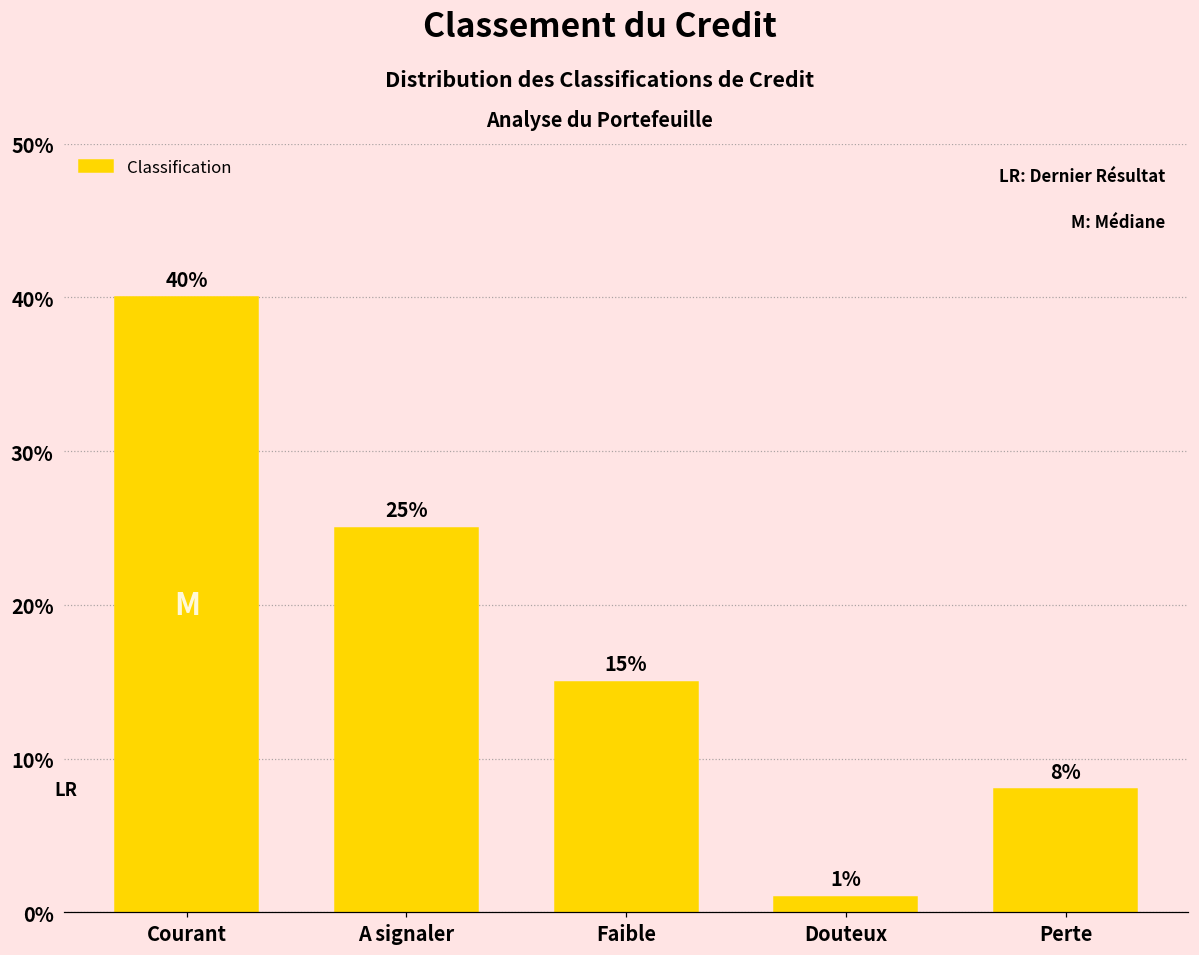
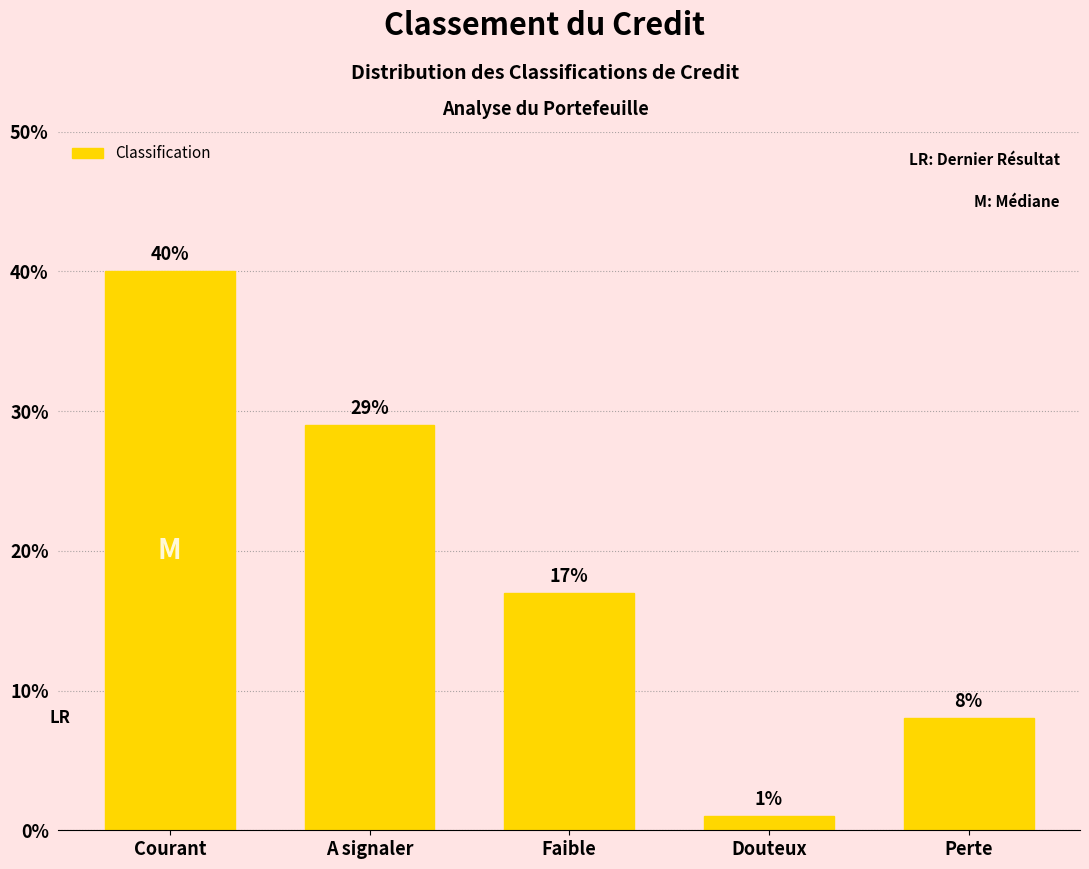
A signaler: 25% -> 29%
Faible: 15% -> 17%
